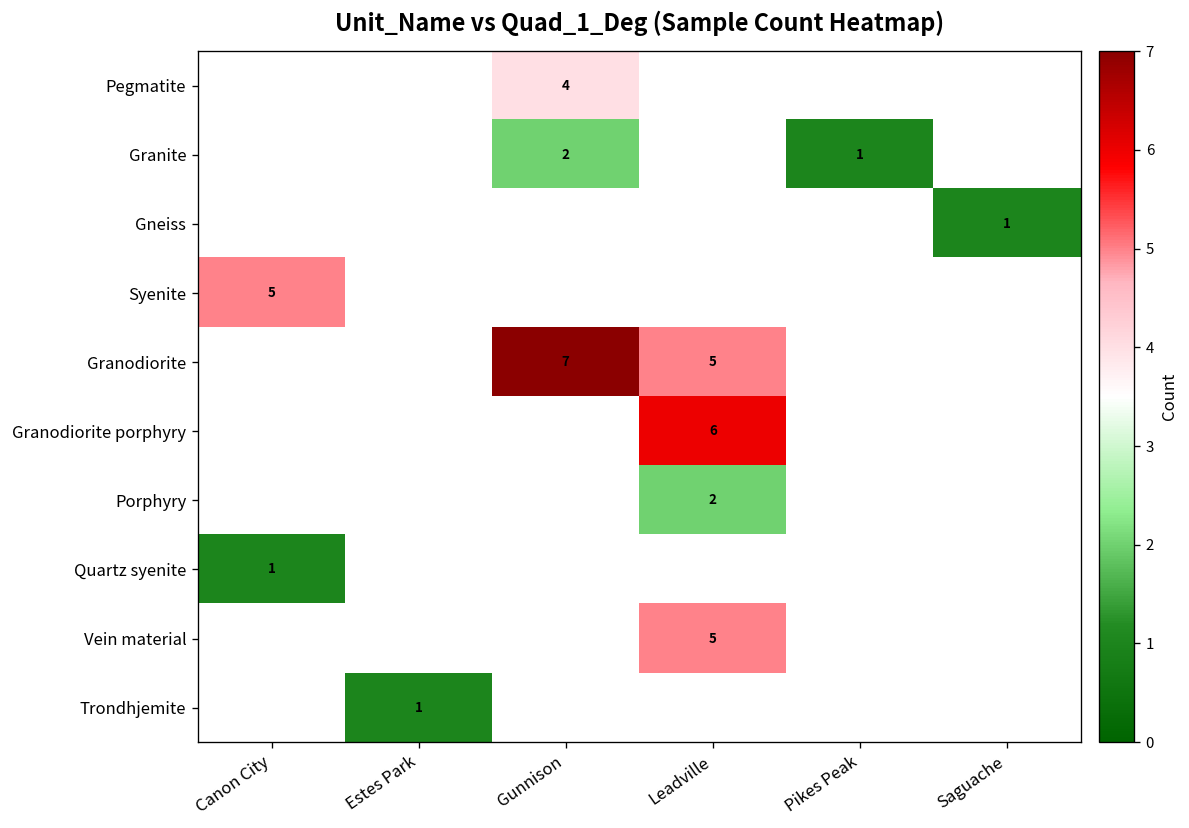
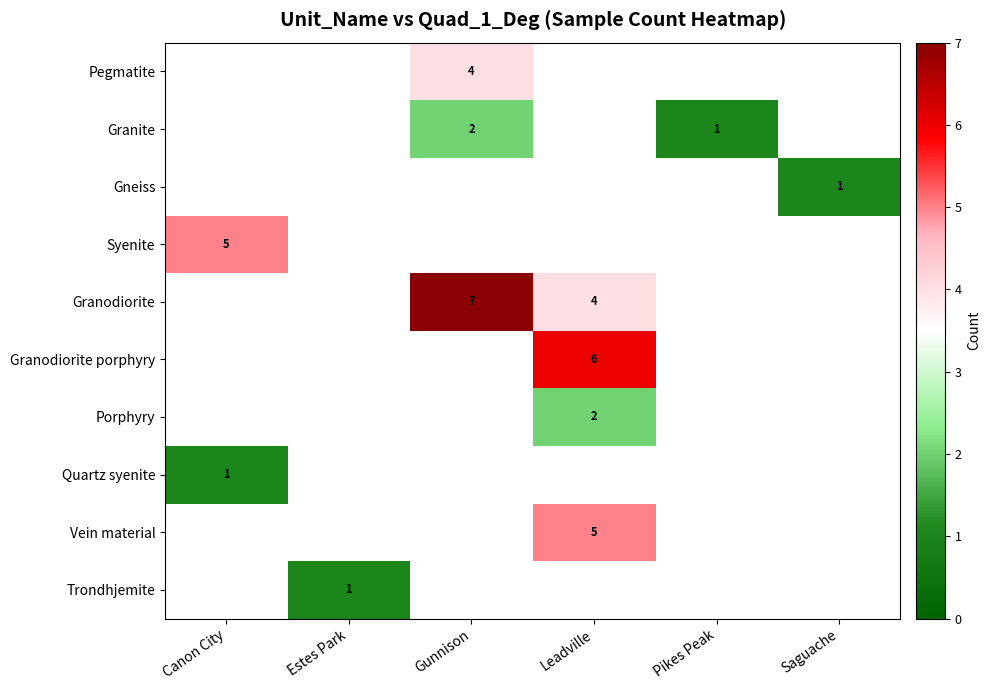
Granodiorite, Leadville: 5 -> 4
